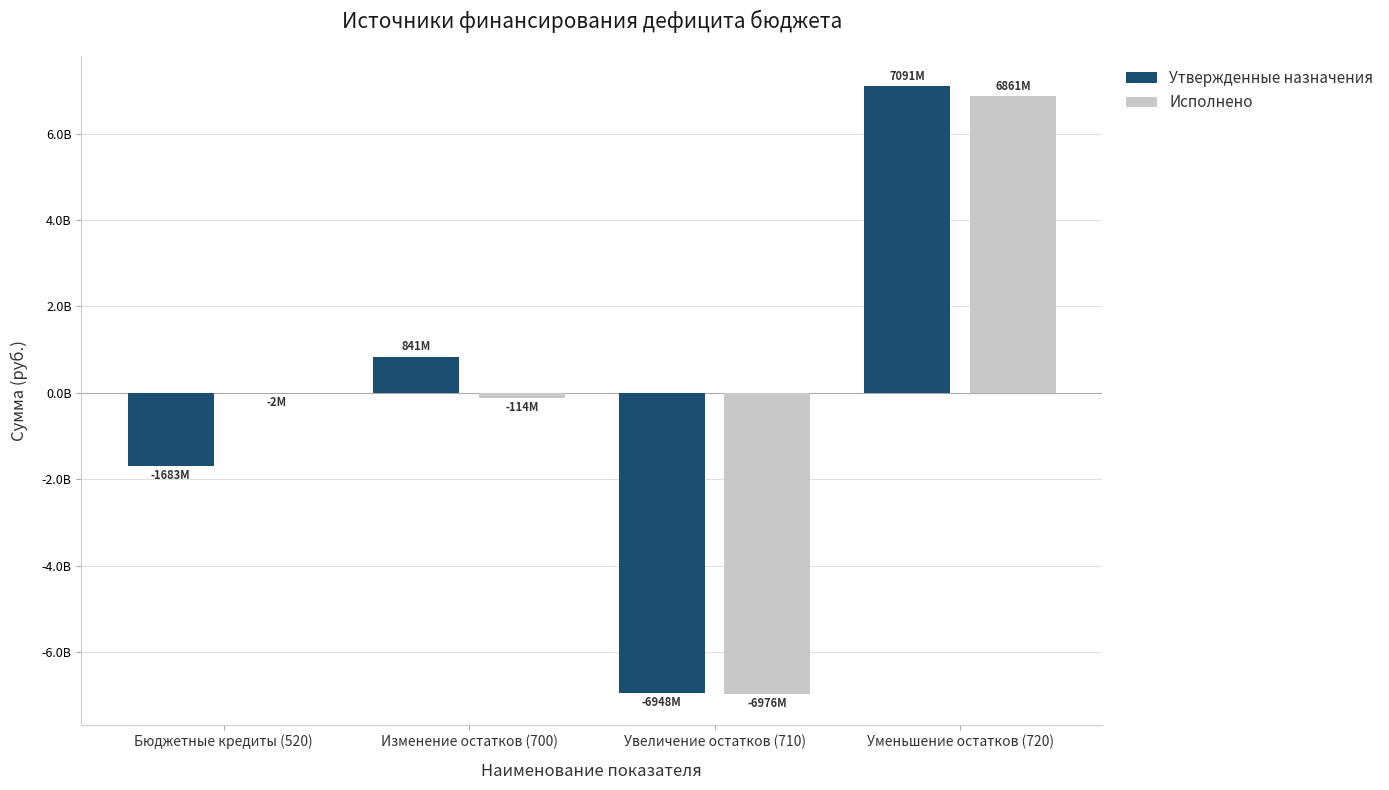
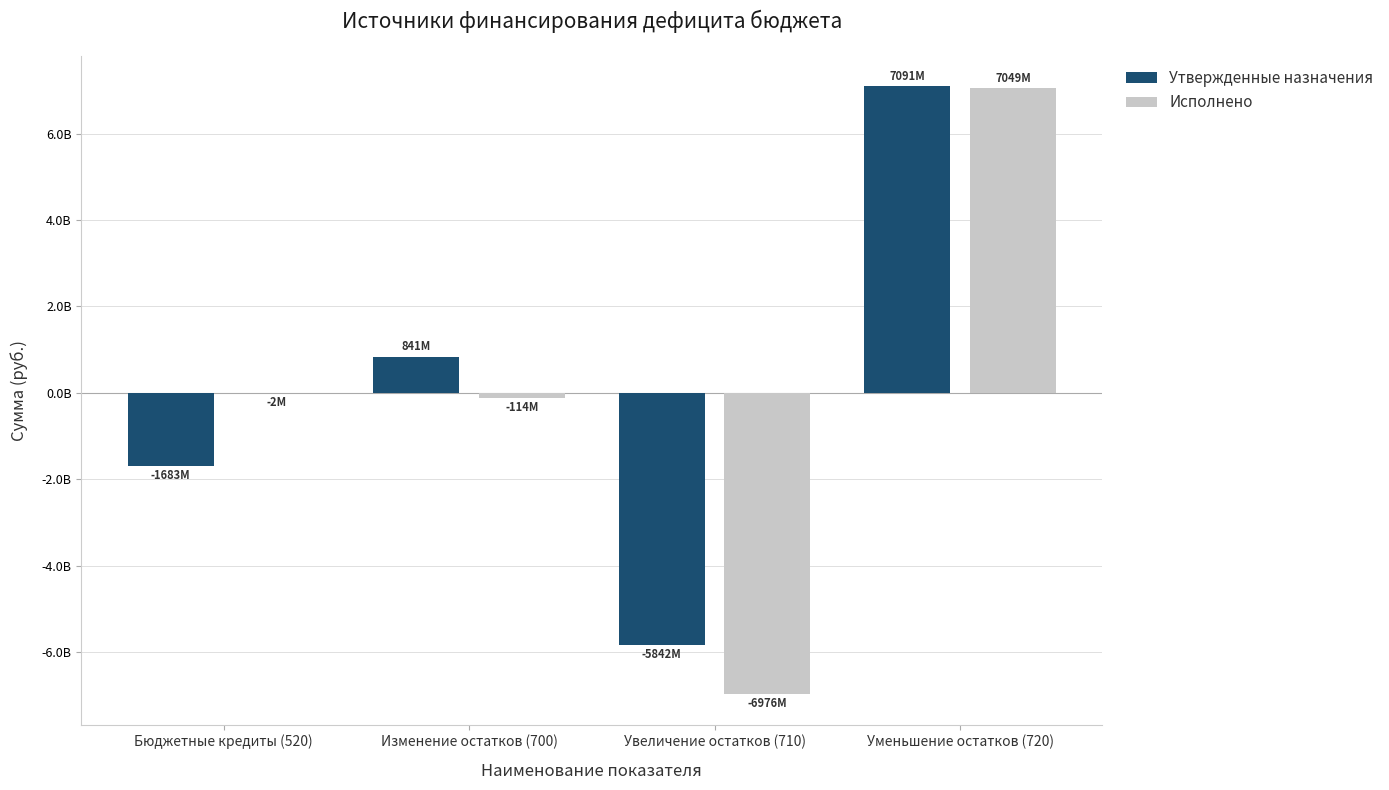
Утвержденные назначения, Увеличение остатков (710): -6948M -> -5842M
Исполнено, Уменьшение остатков (720): 6861M -> 7049M
